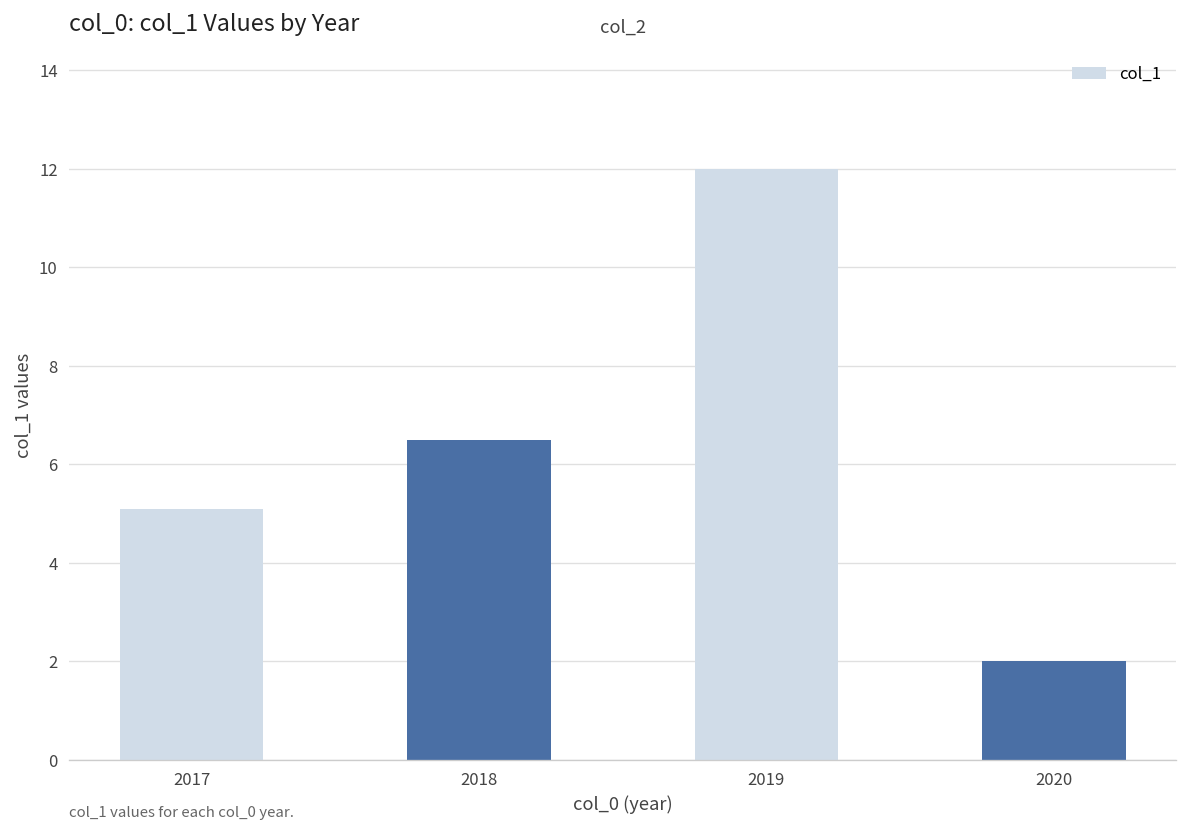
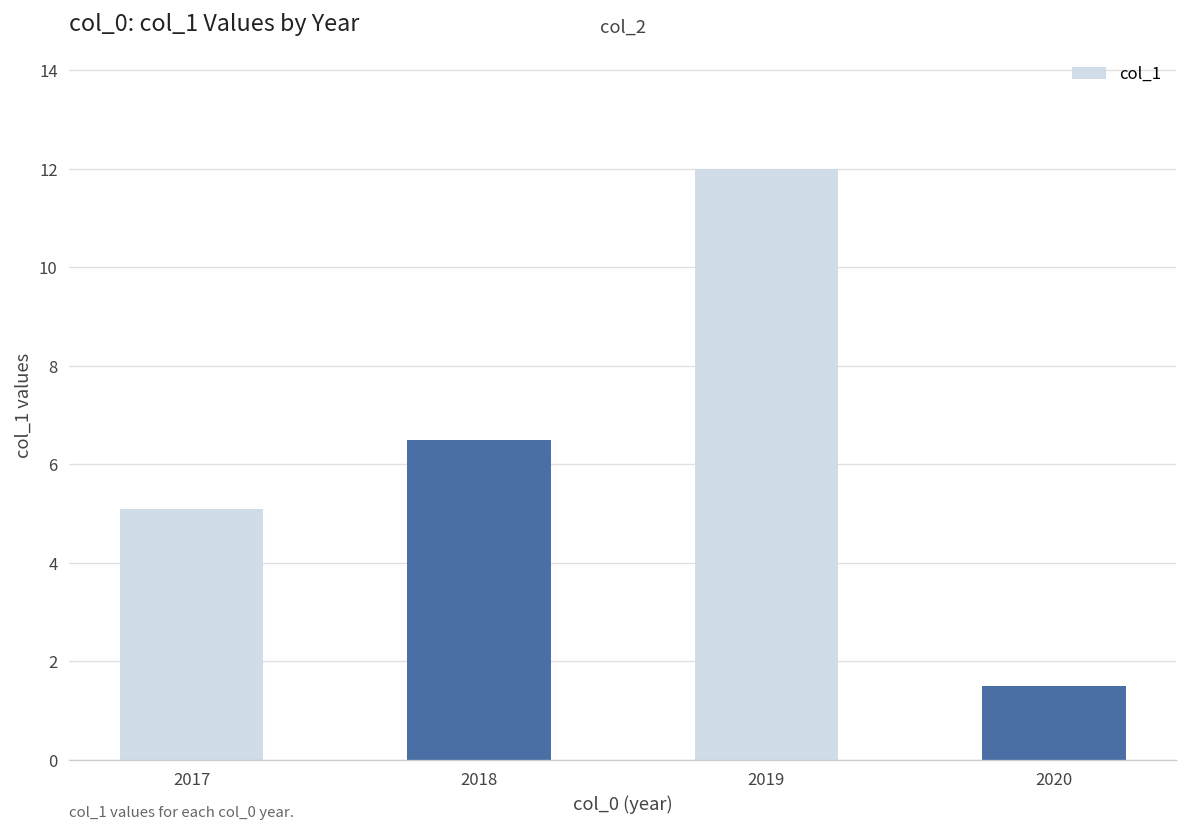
2020: 2.0 -> 1.5
